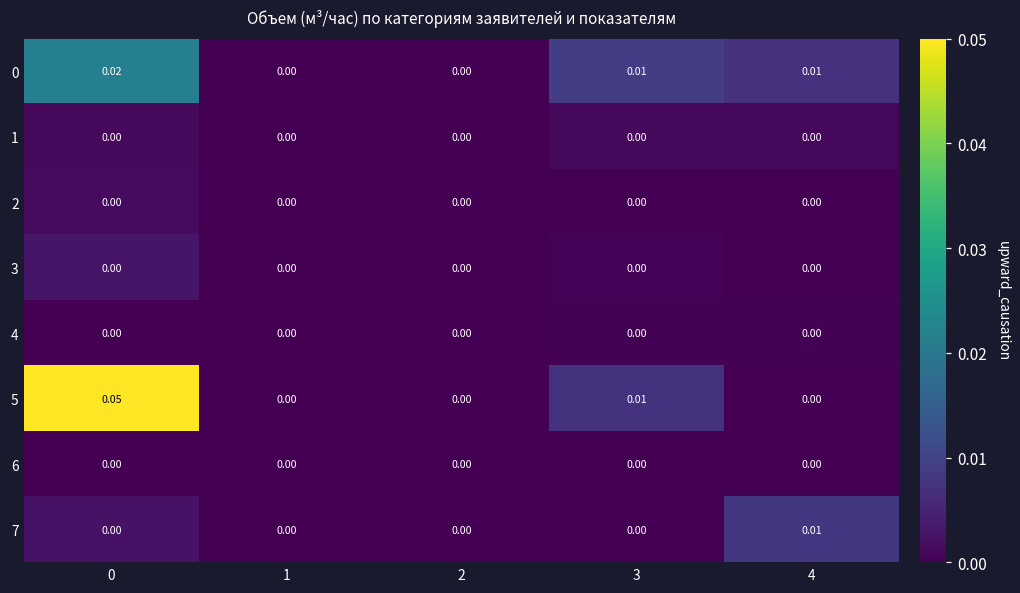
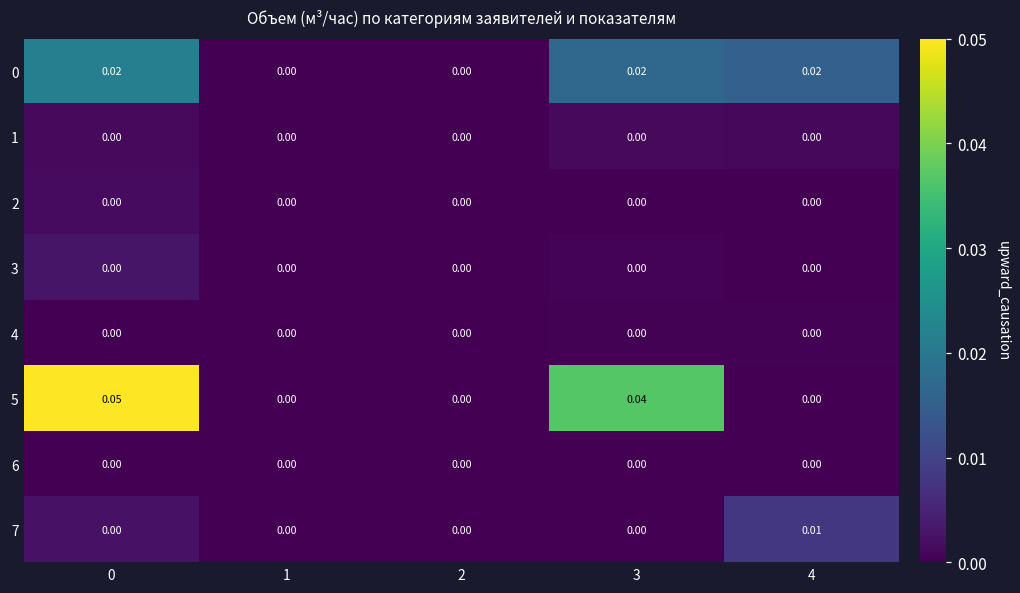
0, 3: 0.01 -> 0.02
0, 4: 0.01 -> 0.02
5, 3: 0.01 -> 0.04
